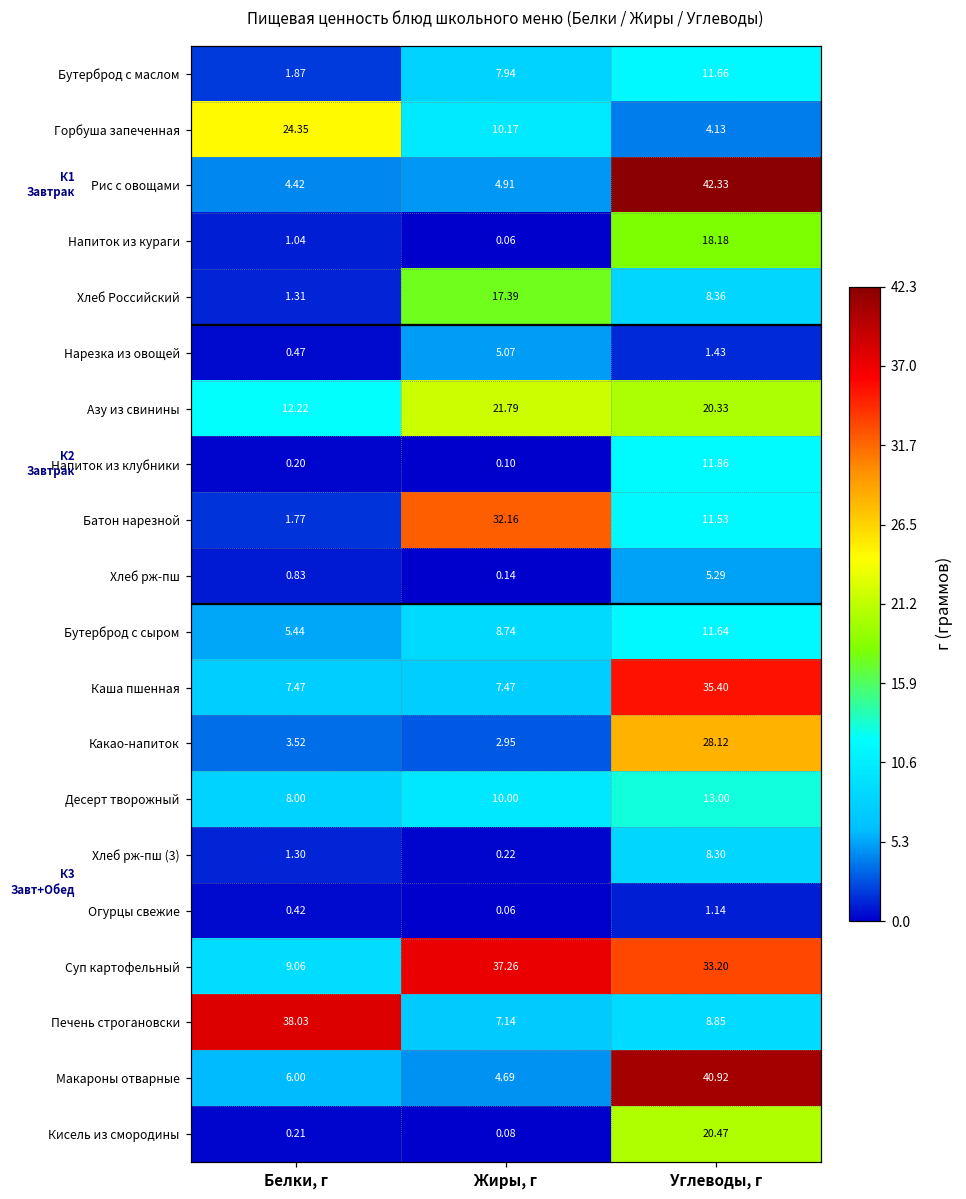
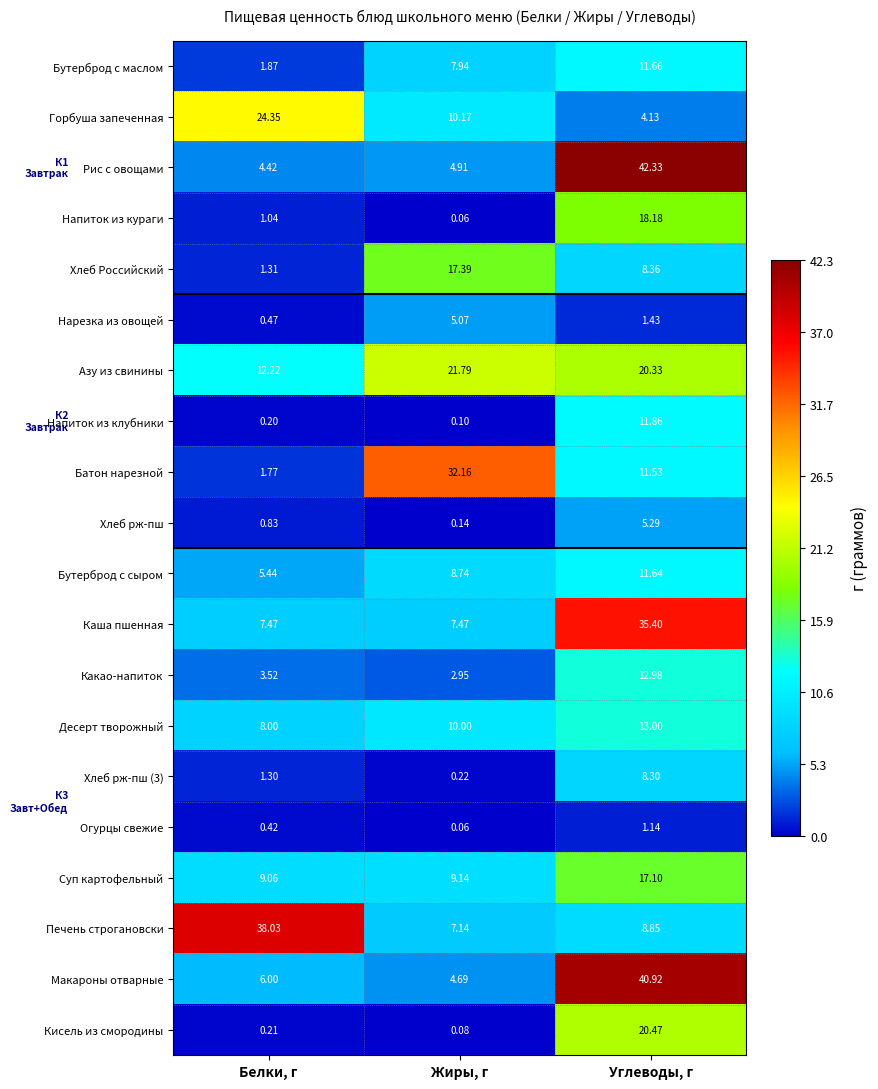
Какао-напиток, Углеводы, г: 28.12 -> 12.98
Суп картофельный, Жиры, г: 37.26 -> 9.14
Суп картофельный, Углеводы, г: 33.20 -> 17.10
